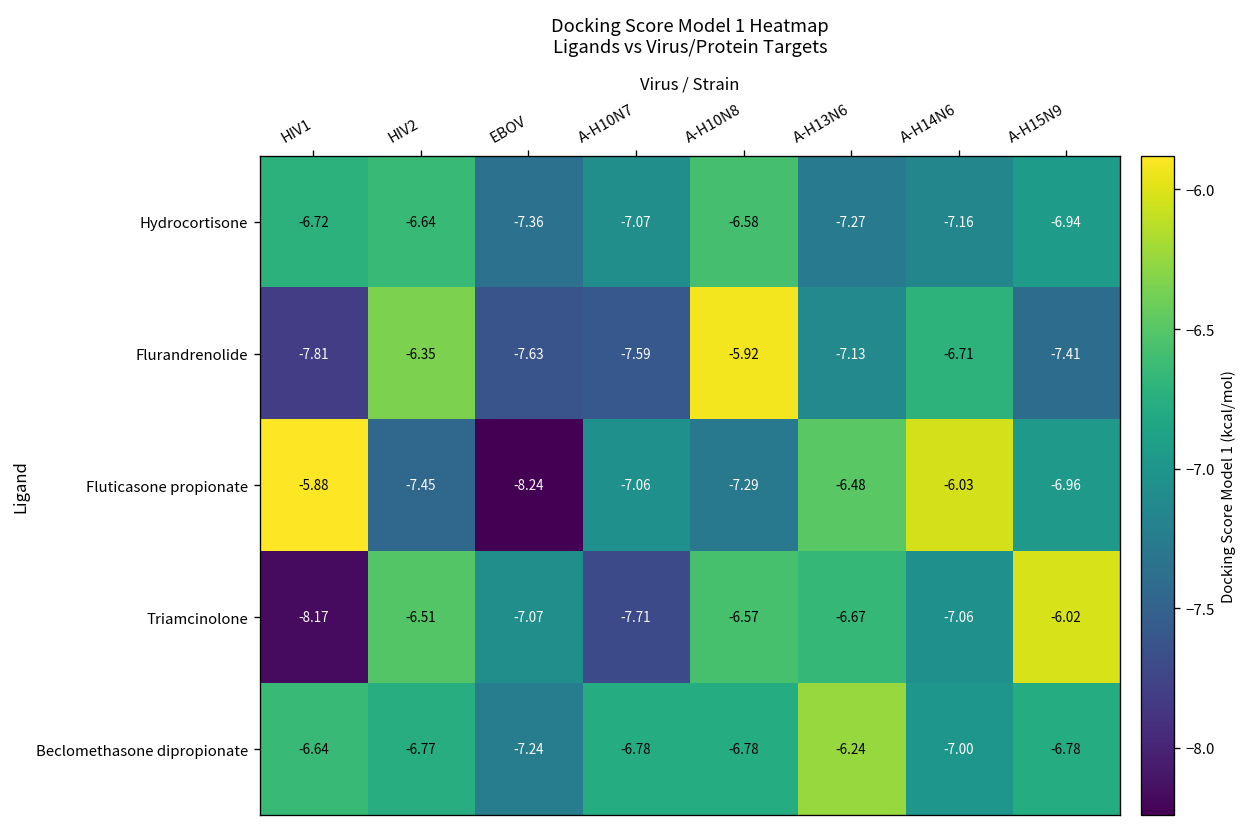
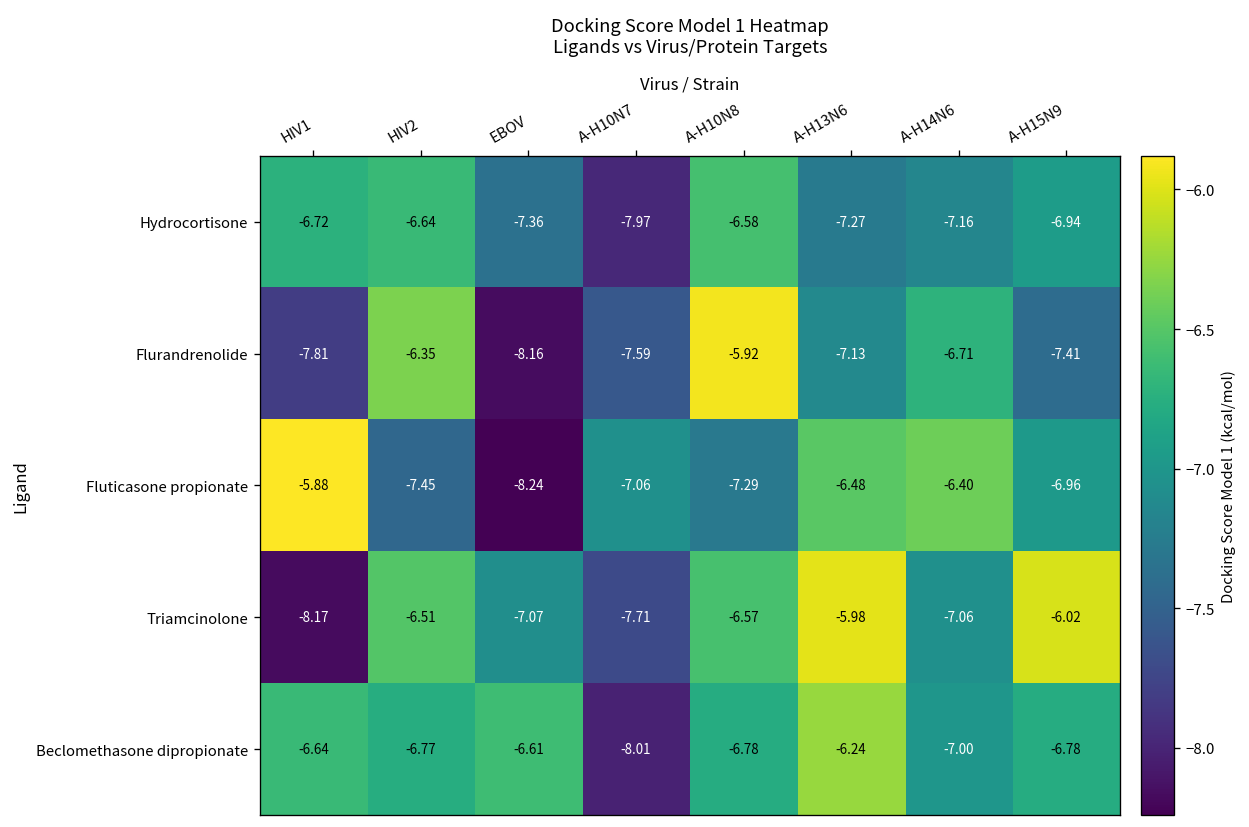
Hydrocortisone, A-H10N7: -7.07 -> -7.97
Flurandrenolide, EBOV: -7.63 -> -8.16
Fluticasone propionate, A-H14N6: -6.03 -> -6.40
Triamcinolone, A-H13N6: -6.67 -> -5.98
Beclomethasone dipropionate, EBOV: -7.24 -> -6.61
Beclomethasone dipropionate, A-H10N7: -6.78 -> -8.01
